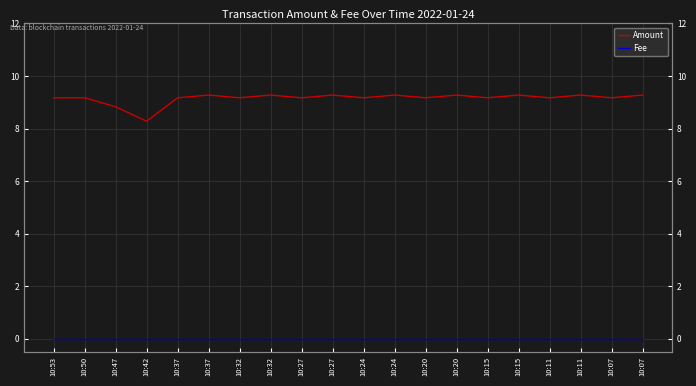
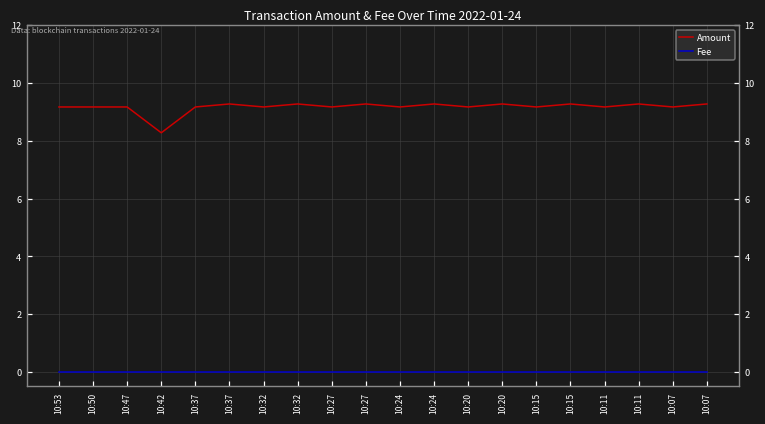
Amount, 10:47: 8.8 -> 9.2
